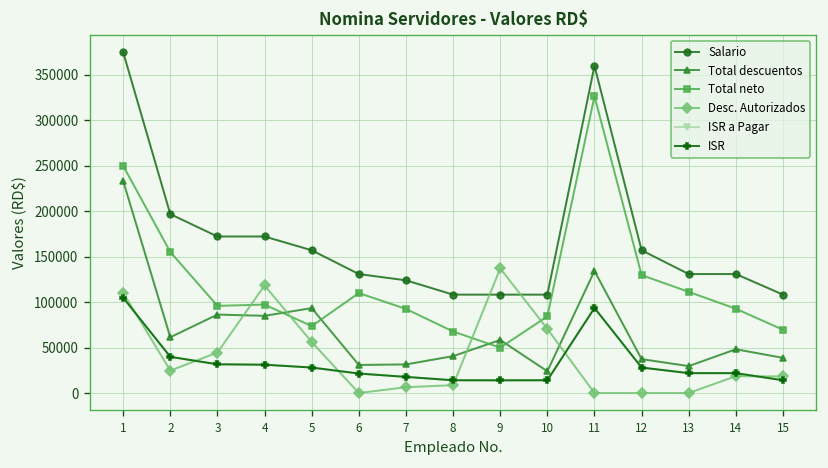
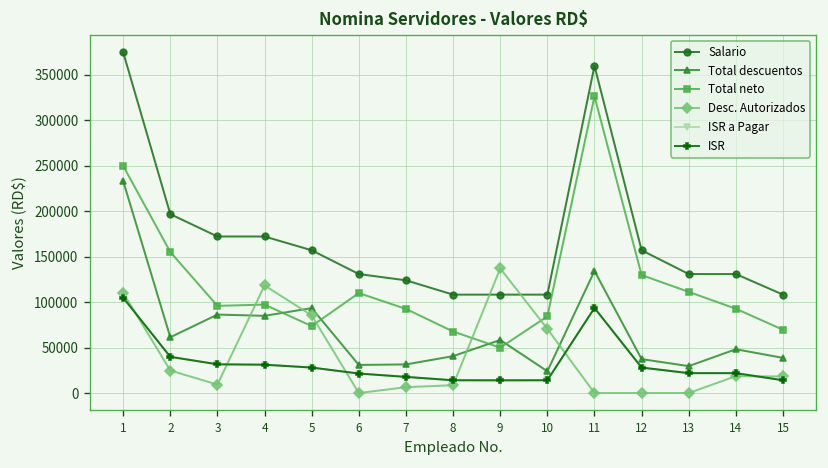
Desc. Autorizados, 3: 40000 -> 10000
Desc. Autorizados, 5: 60000 -> 90000
